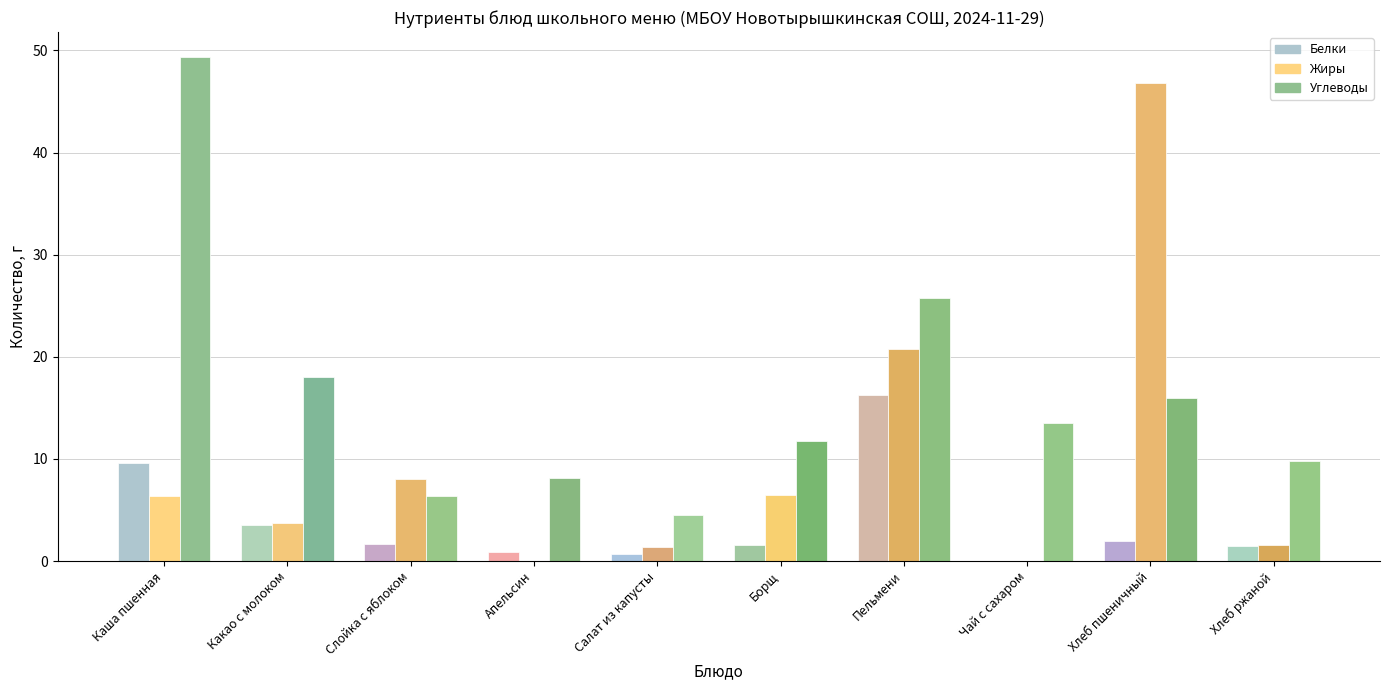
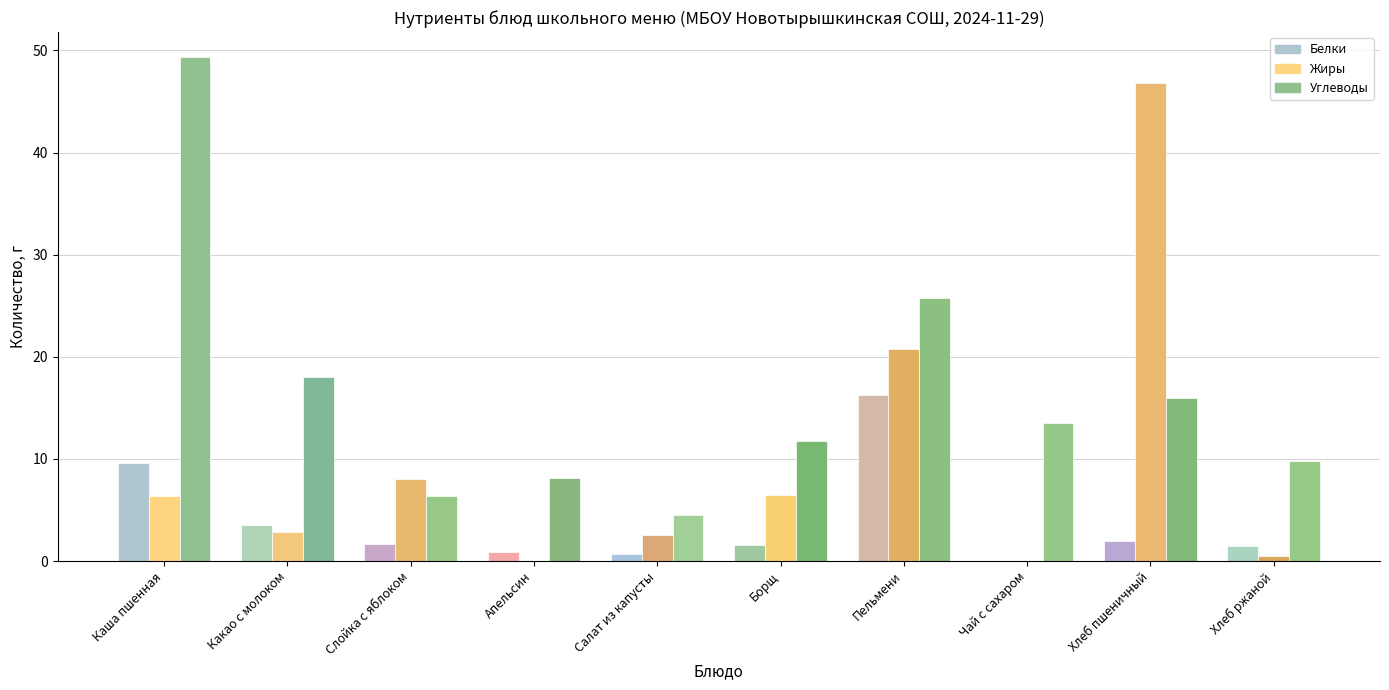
Какао с молоком: 3.7 -> 2.8
Салат из капусты: 1.3 -> 2.5
Хлеб ржаной: 1.6 -> 0.5
